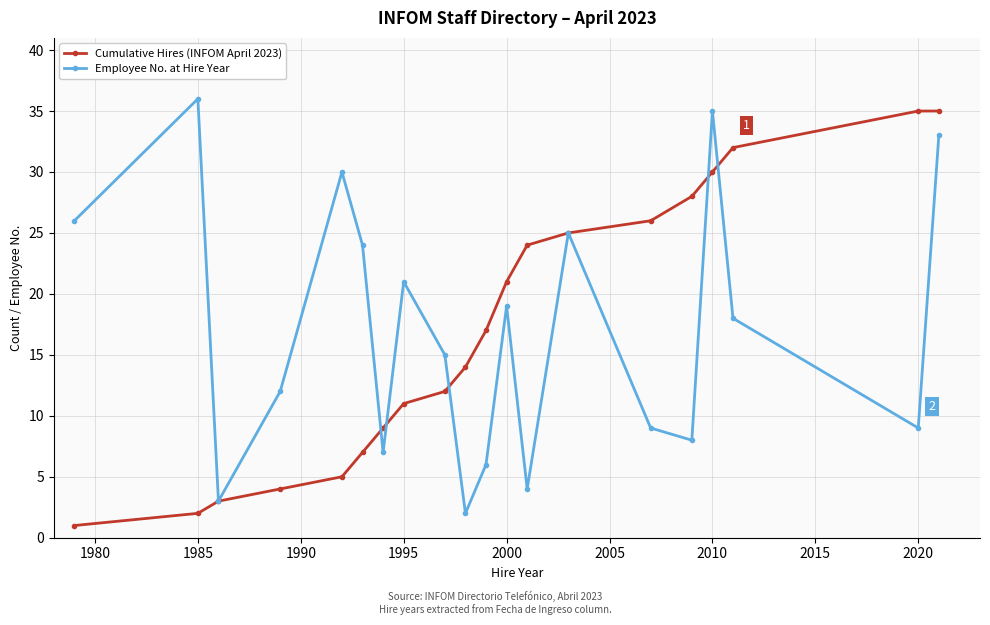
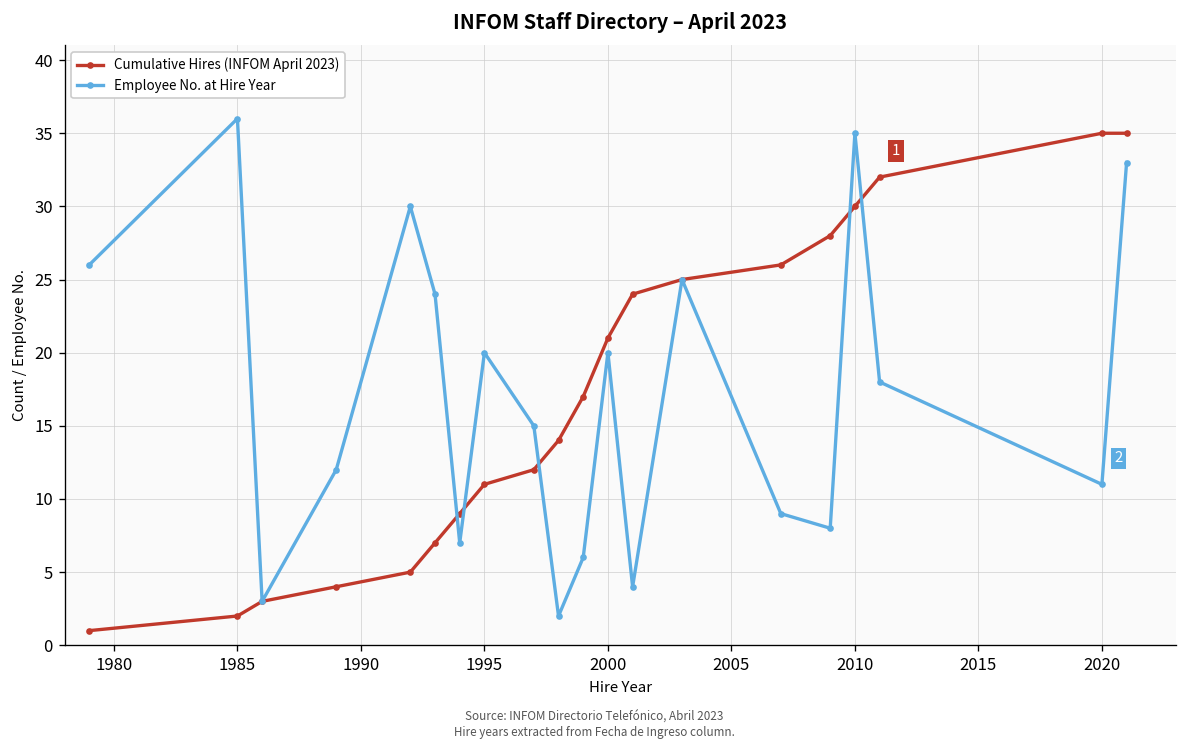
Employee No. at Hire Year, 1995: 21 -> 20
Employee No. at Hire Year, 2000: 19 -> 20
Employee No. at Hire Year, 2020: 9 -> 11
